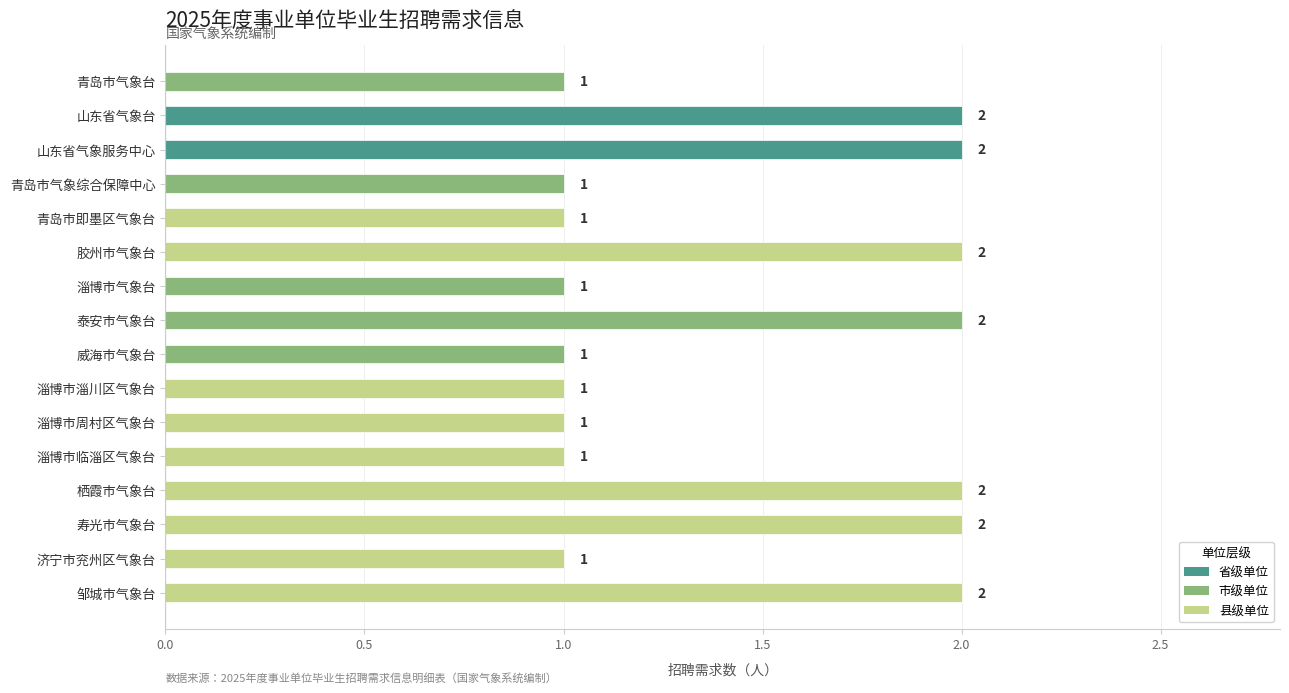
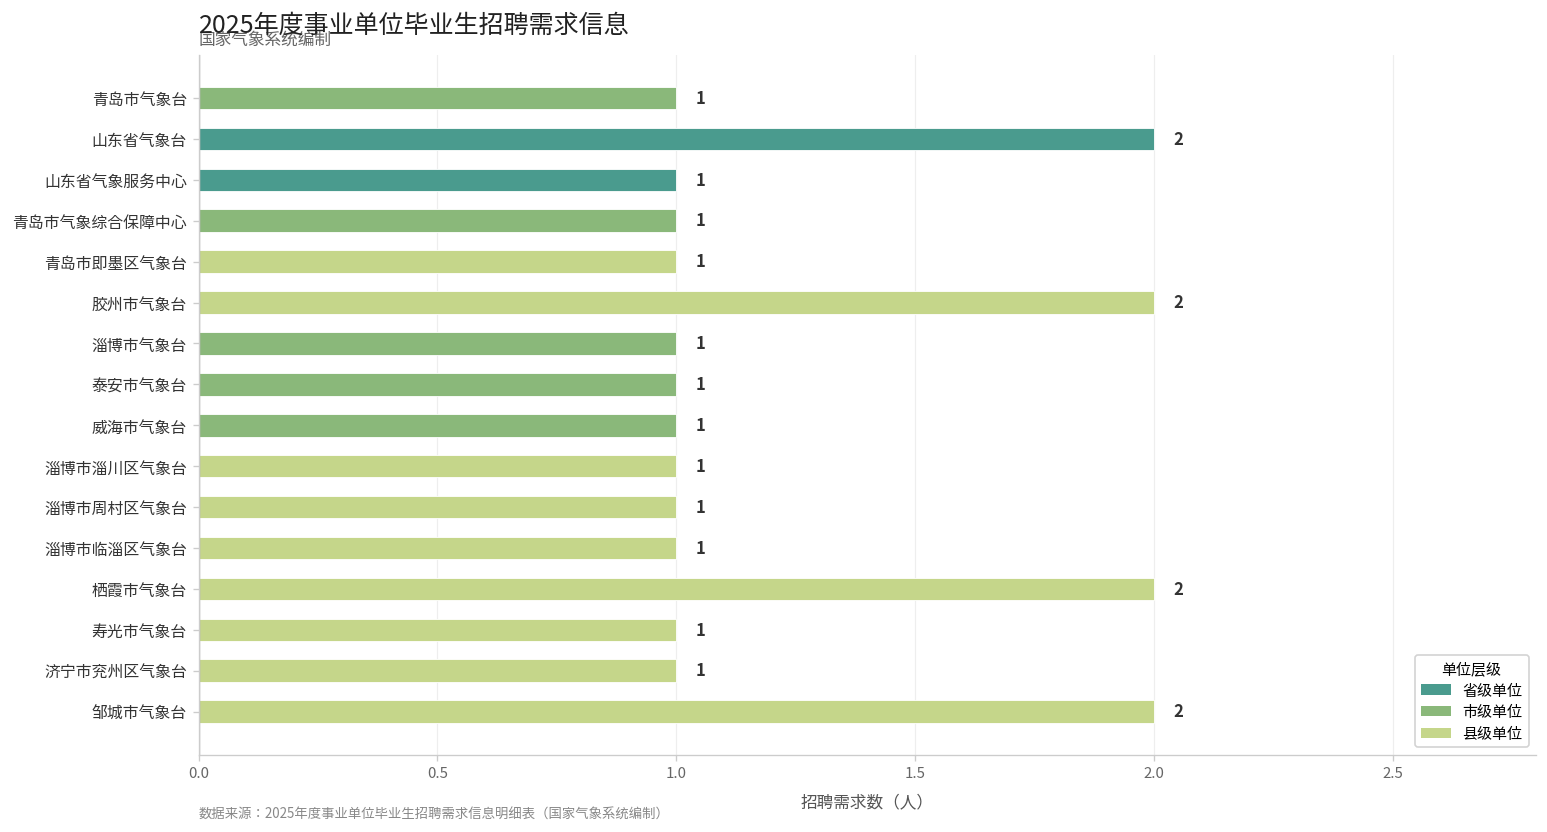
山东省气象服务中心: 2 -> 1
泰安市气象台: 2 -> 1
寿光市气象台: 2 -> 1
